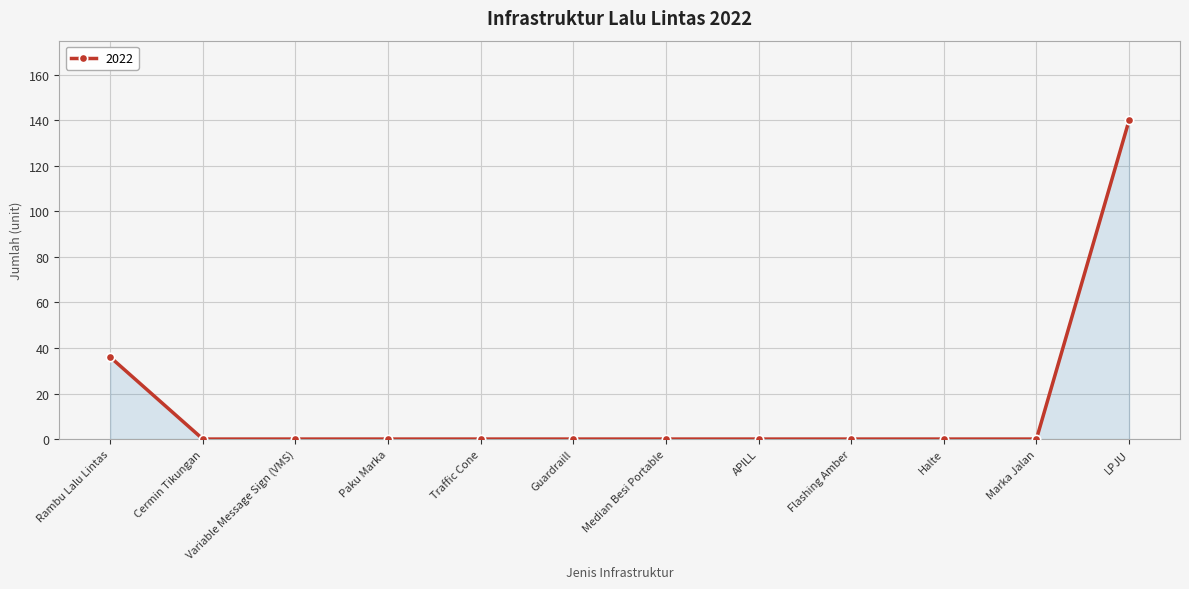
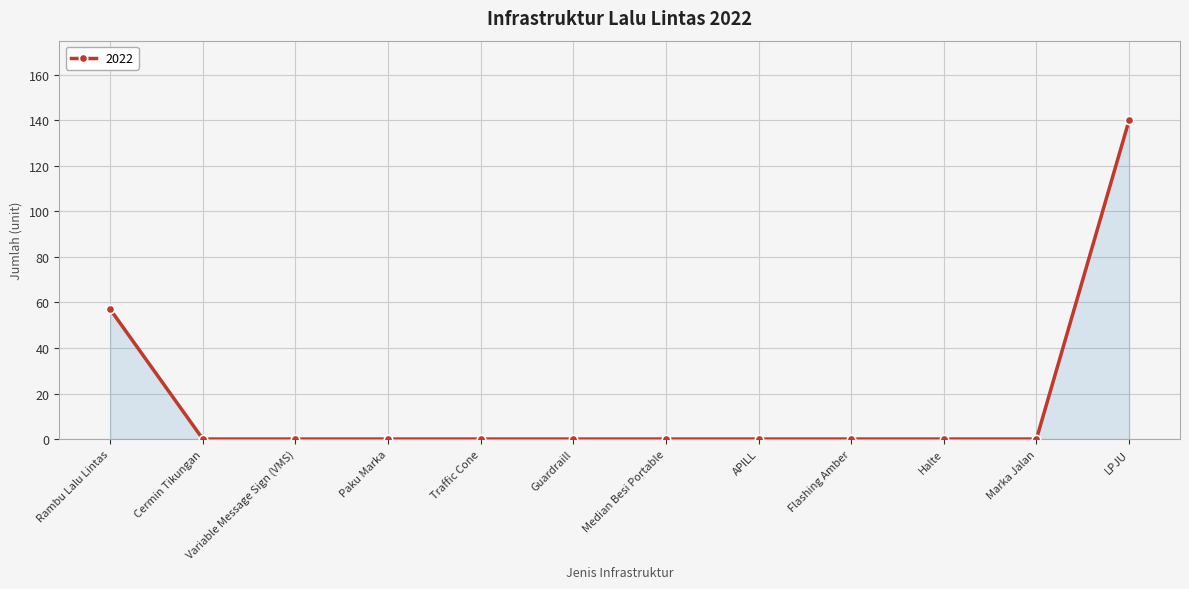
Rambu Lalu Lintas: 36 -> 57
